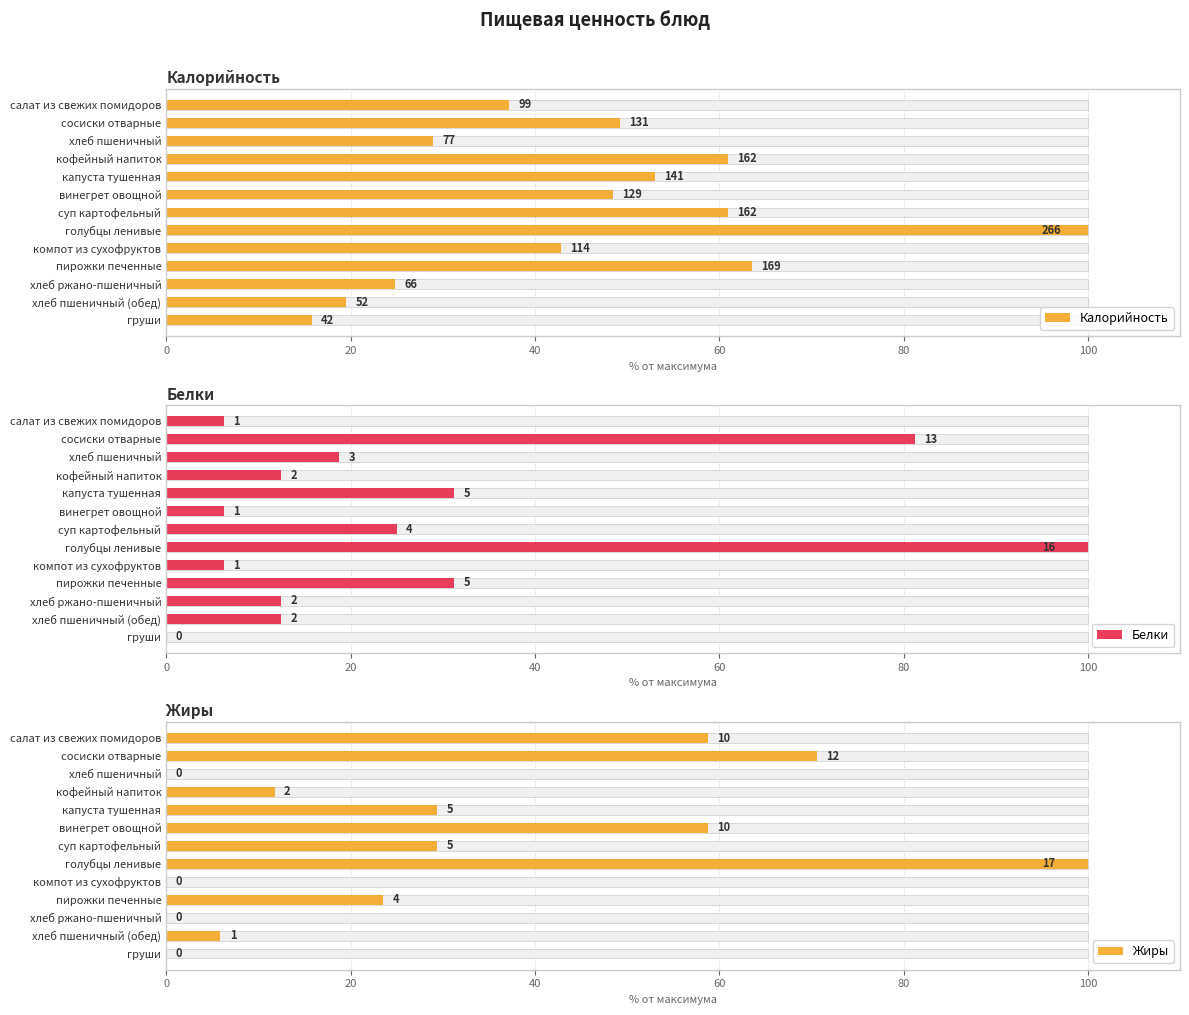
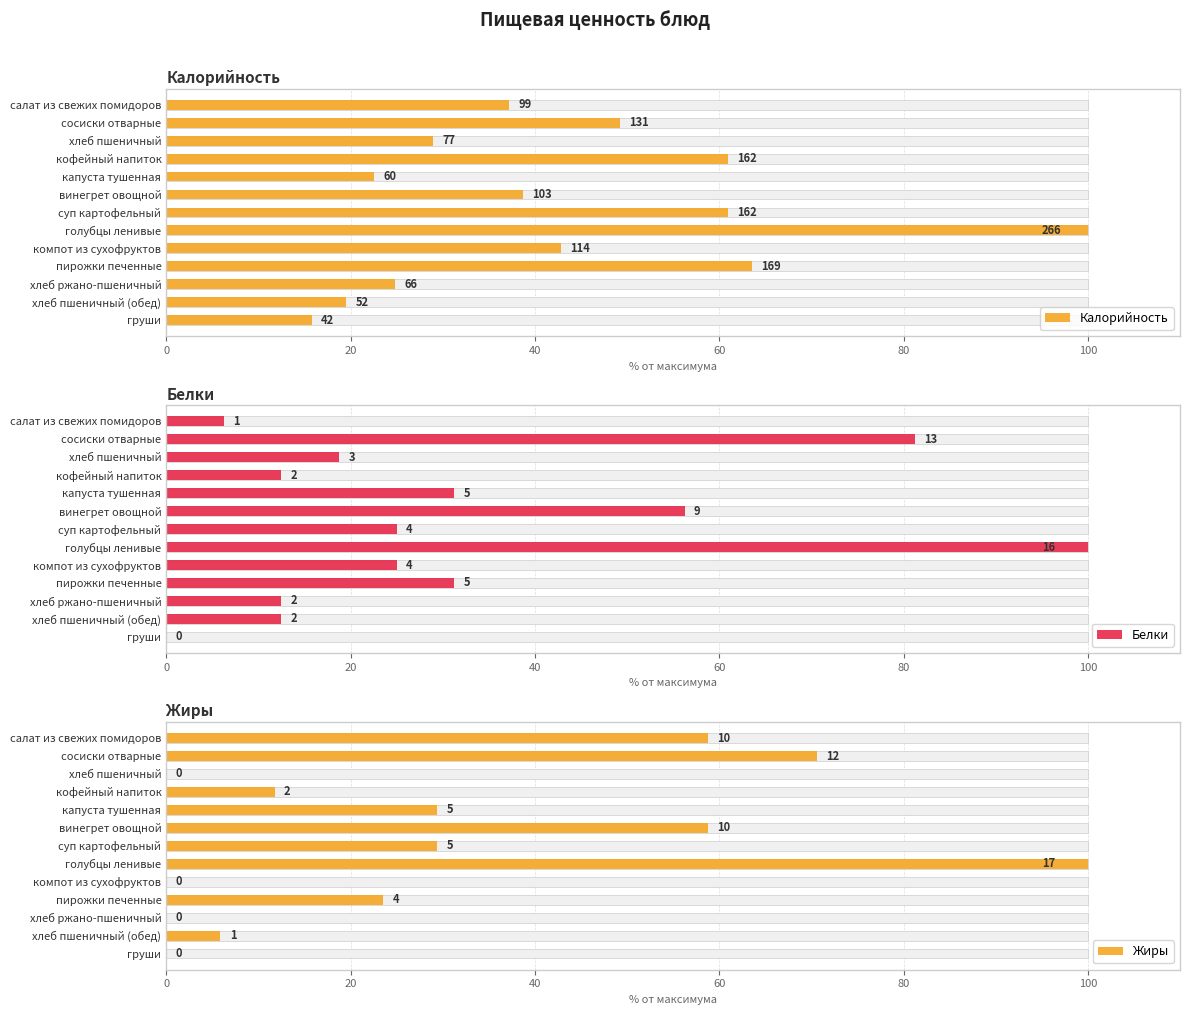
Калорийность, Калорийность, капуста тушенная: 141 -> 60
Калорийность, Калорийность, винегрет овощной: 129 -> 103
Белки, Белки, винегрет овощной: 1 -> 9
Белки, Белки, компот из сухофруктов: 1 -> 4
